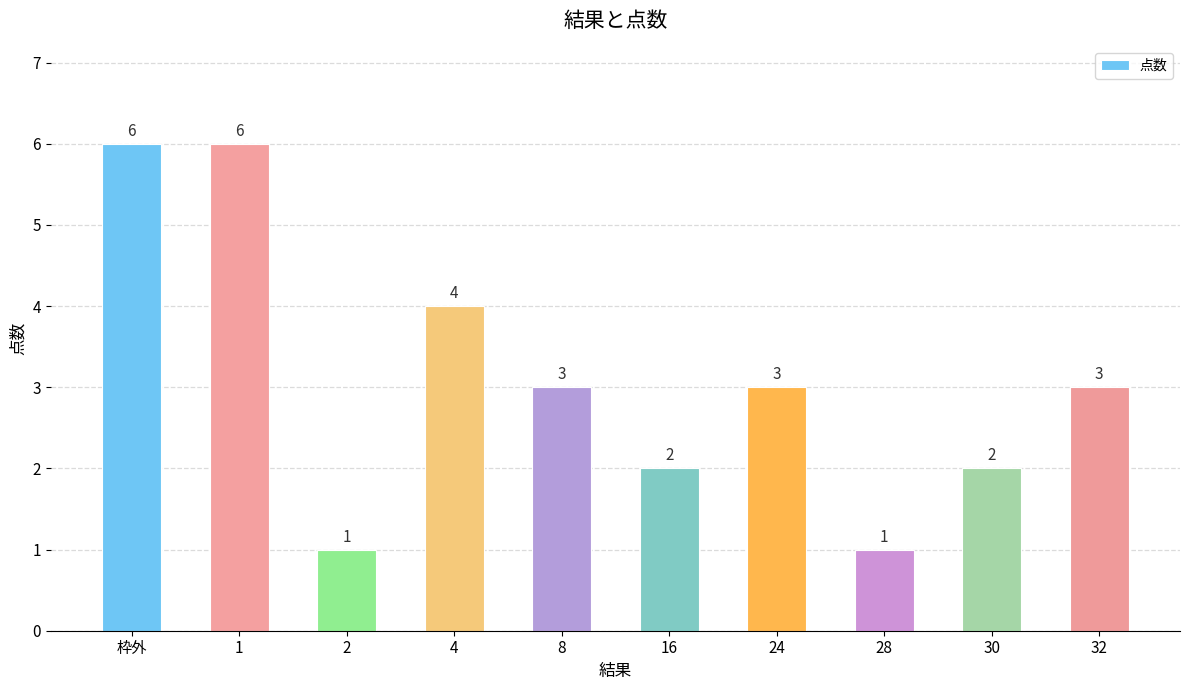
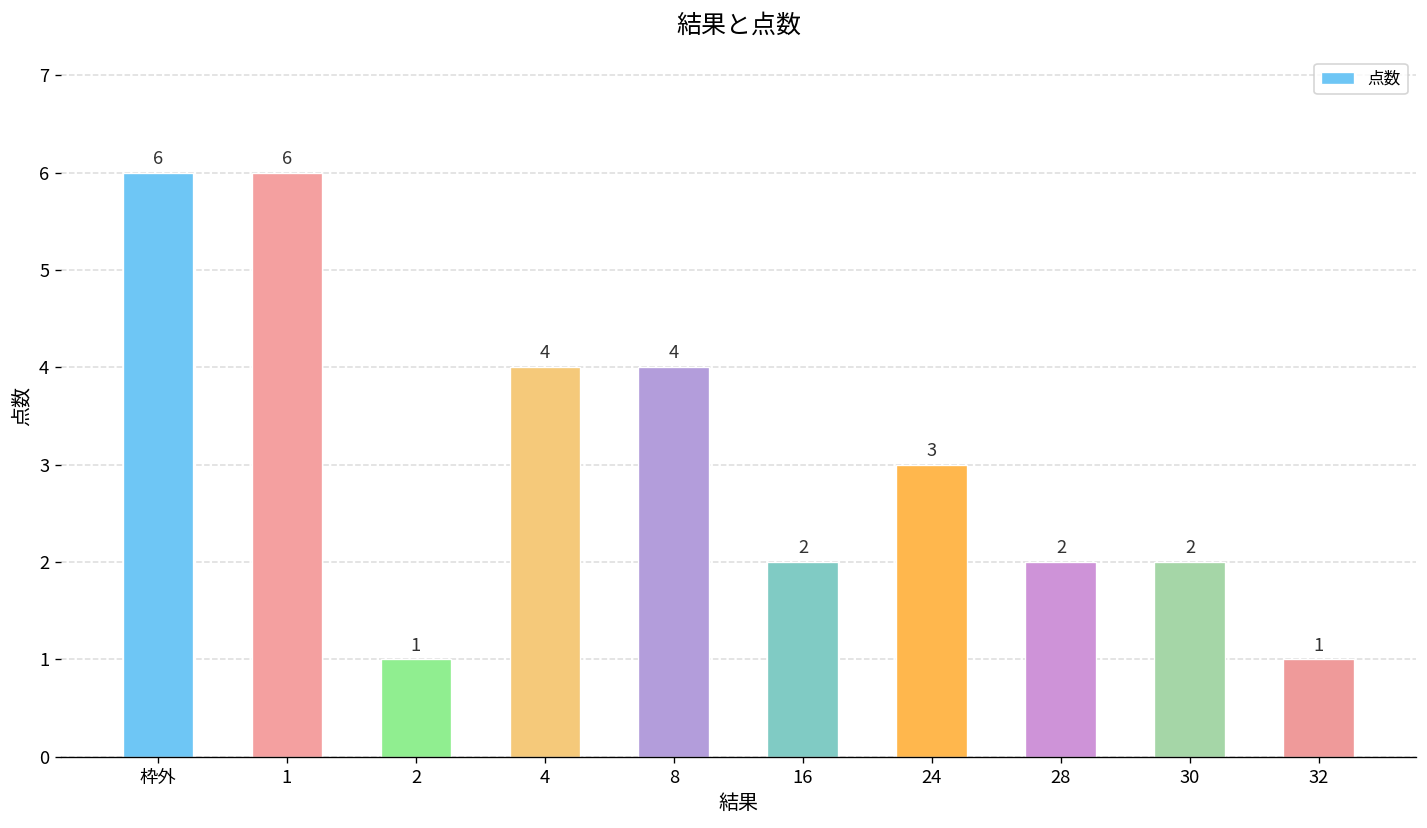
8: 3 -> 4
28: 1 -> 2
32: 3 -> 1
